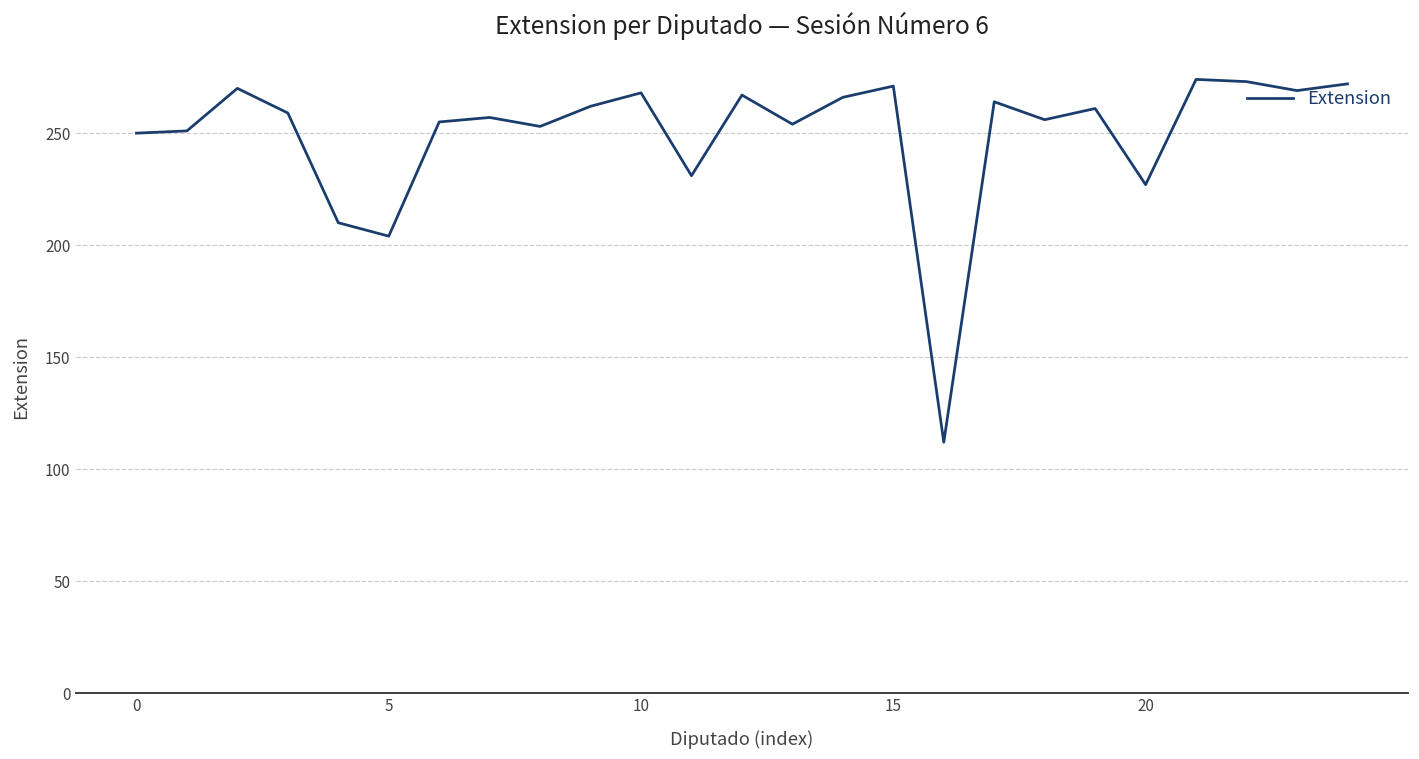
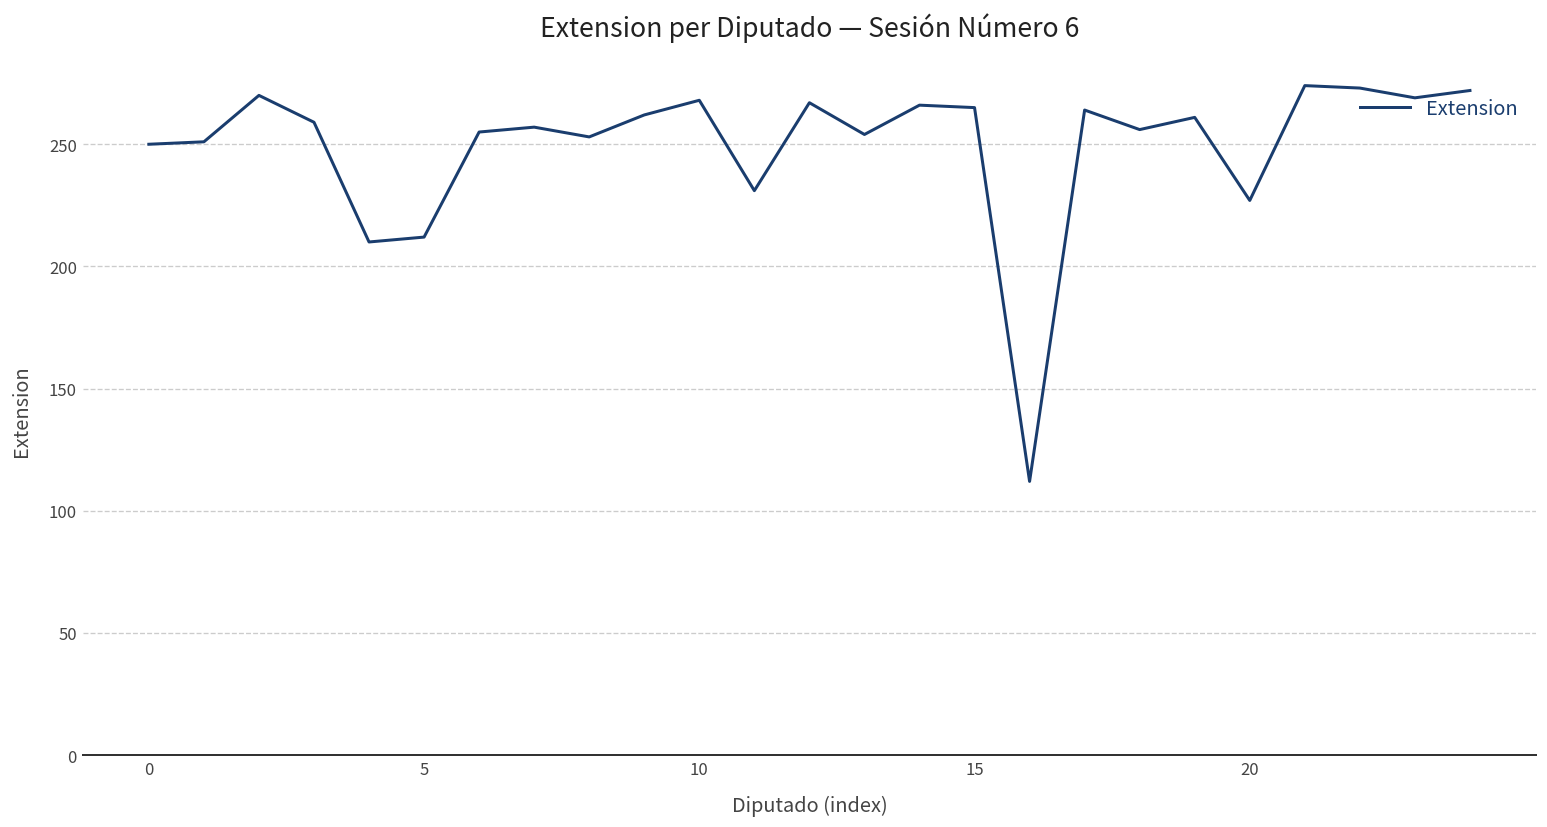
5: 204 -> 212
15: 271 -> 265
